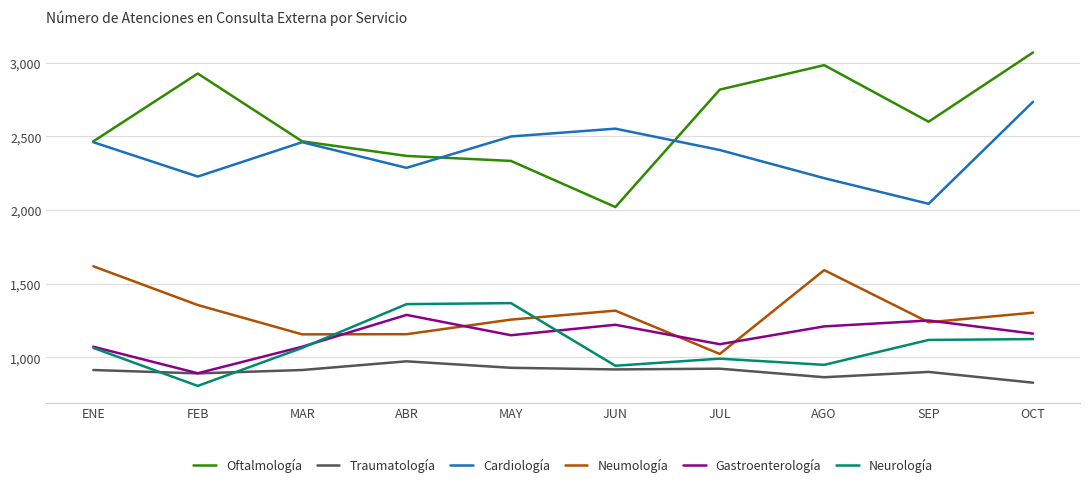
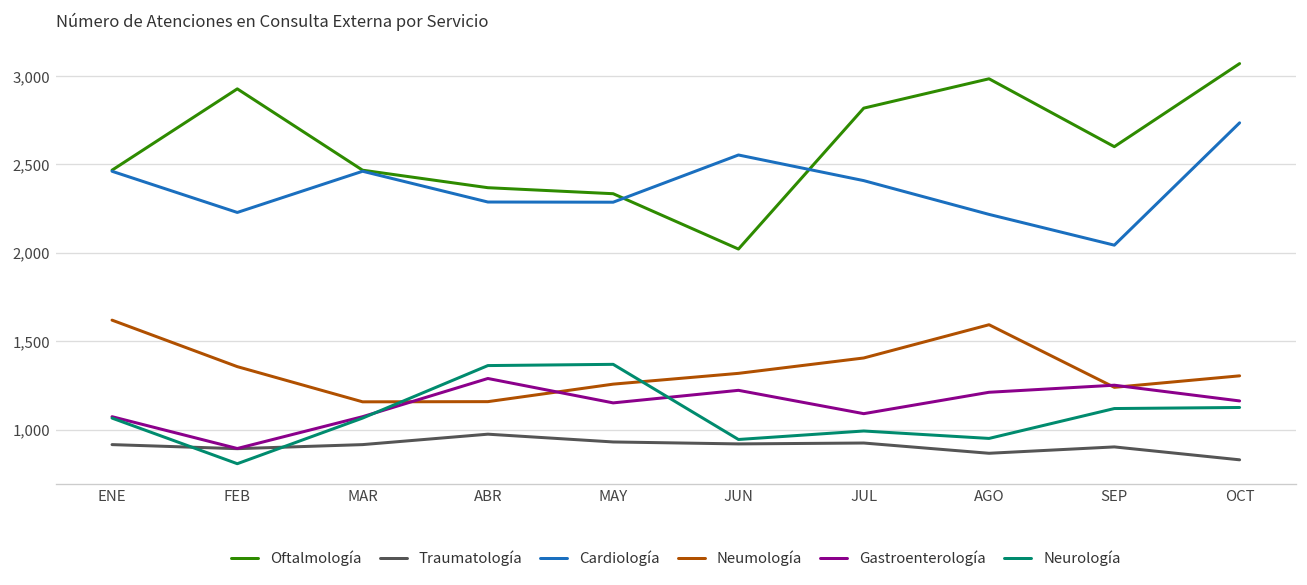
Cardiología, MAY: 2,500 -> 2,290
Neumología, JUL: 1,020 -> 1,410
